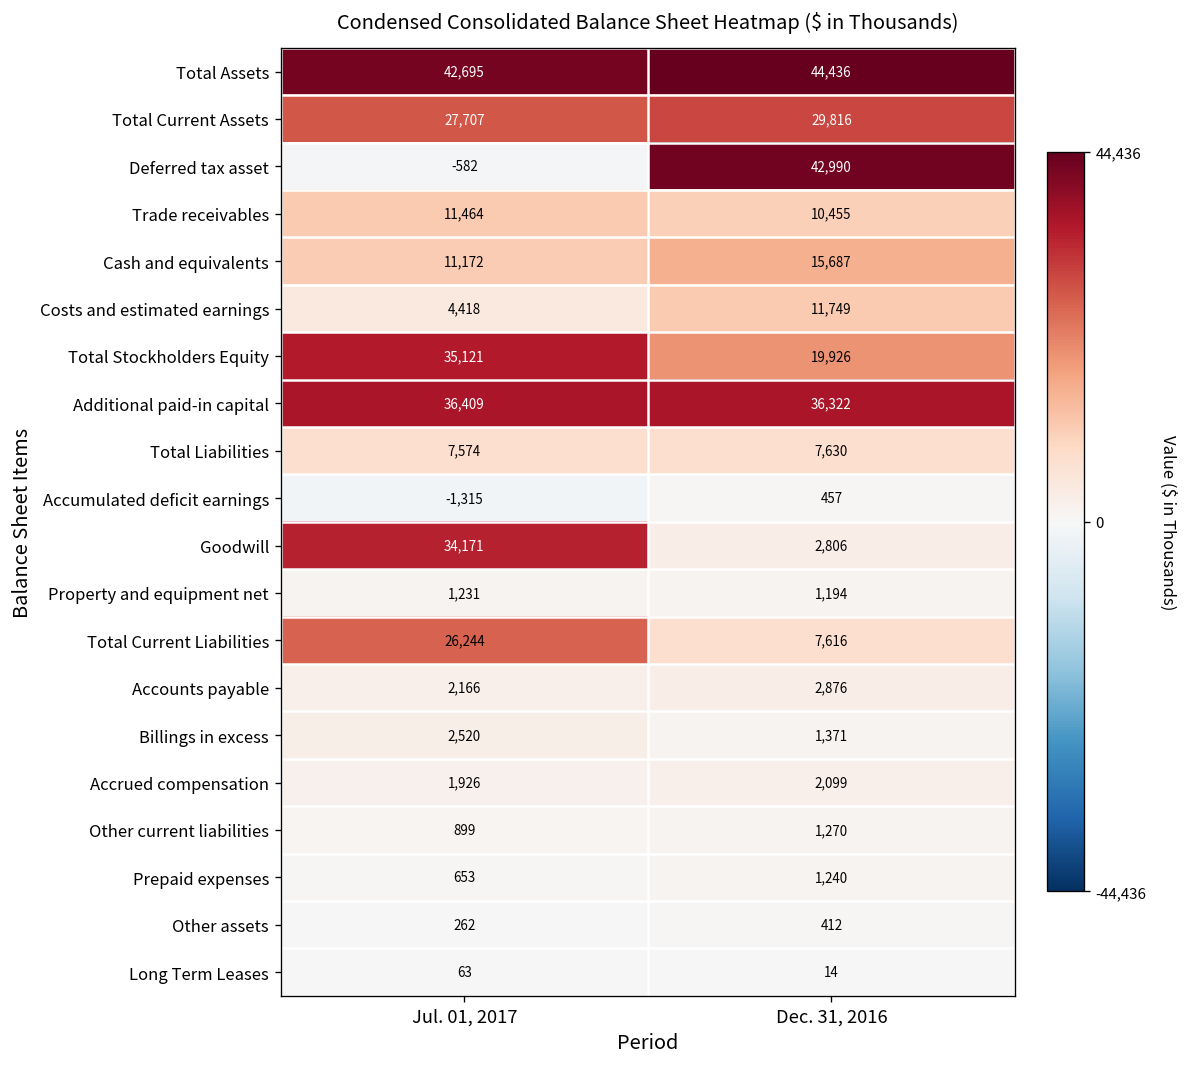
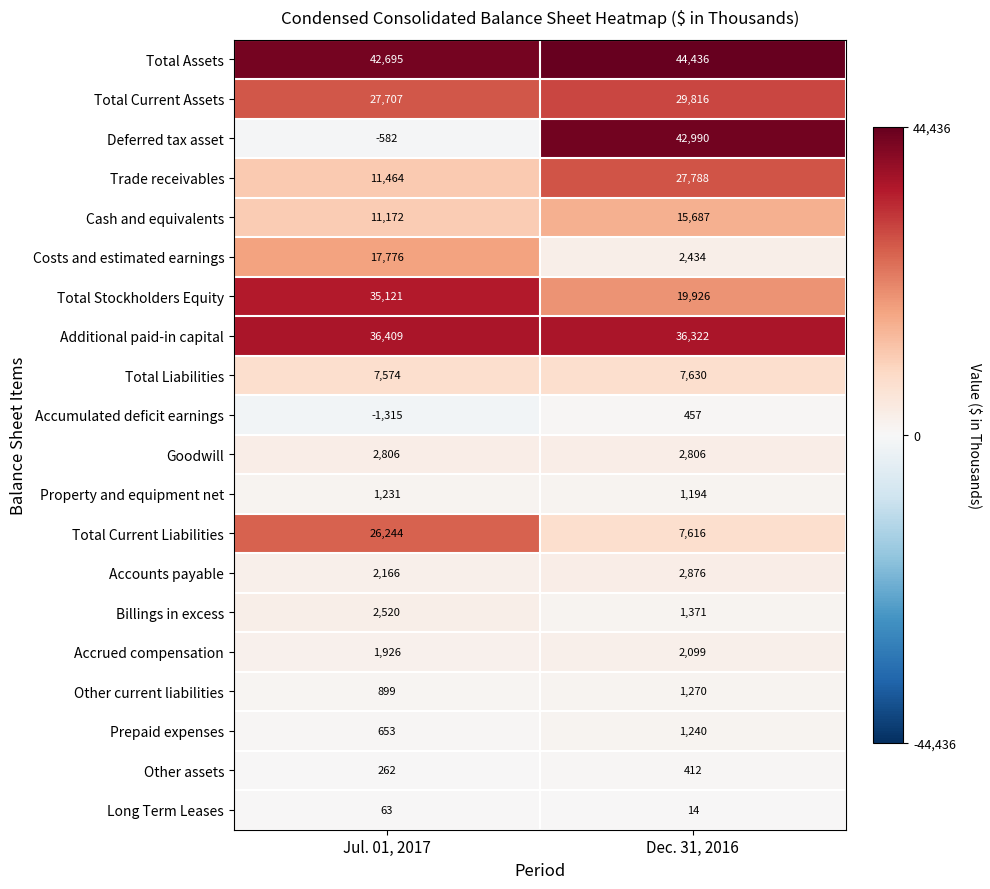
Trade receivables, Dec. 31, 2016: 10,455 -> 27,788
Costs and estimated earnings, Jul. 01, 2017: 4,418 -> 17,776
Costs and estimated earnings, Dec. 31, 2016: 11,749 -> 2,434
Goodwill, Jul. 01, 2017: 34,171 -> 2,806
